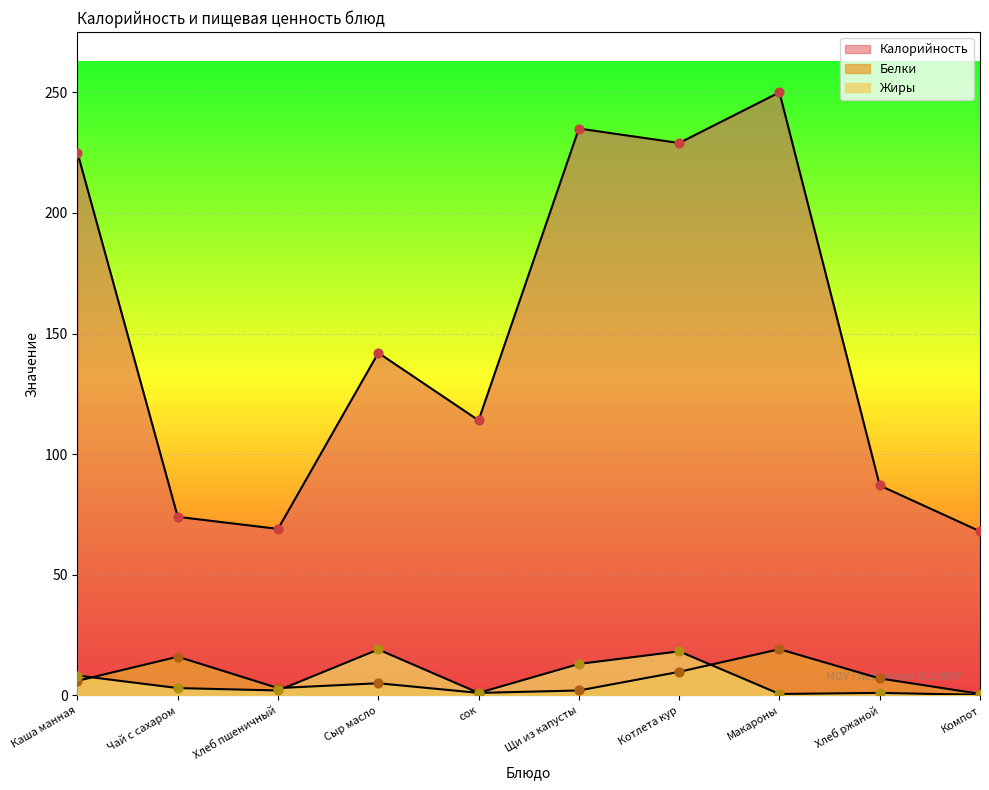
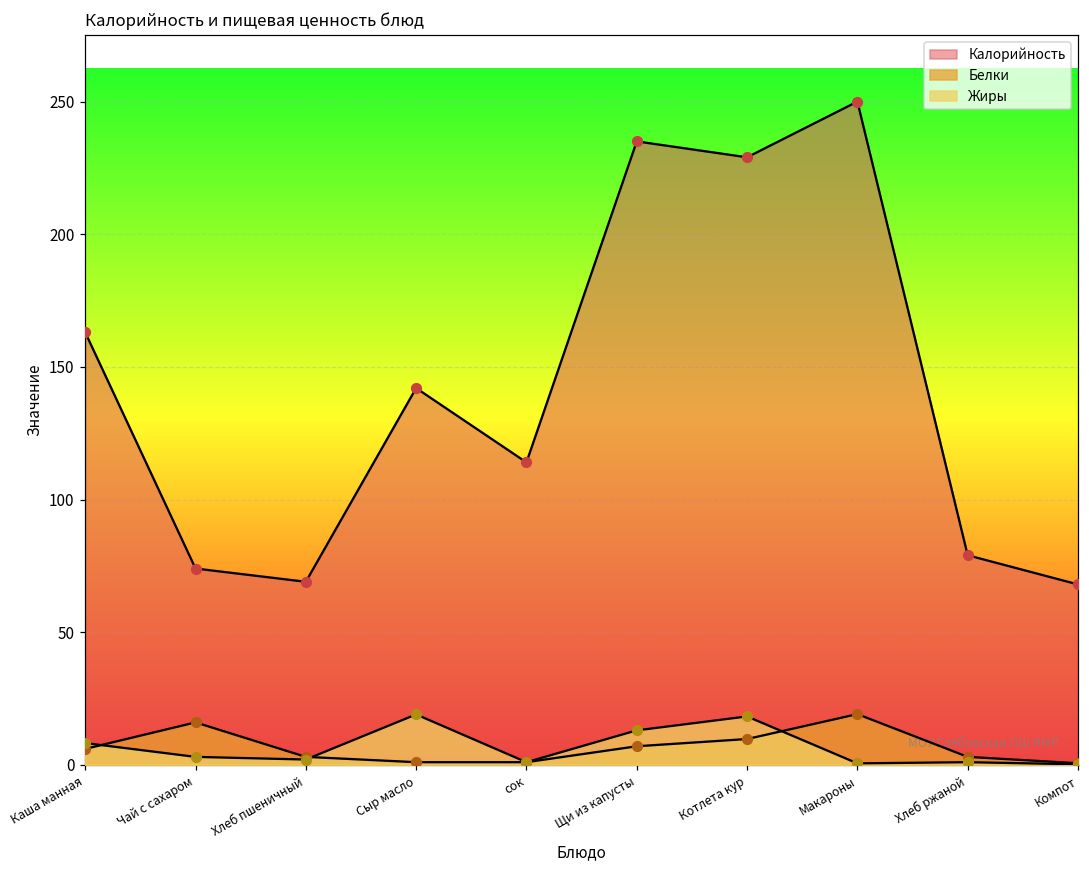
Калорийность, Каша манная: 225 -> 163
Белки, Сыр масло: 5 -> 1
Белки, Щи из капусты: 2 -> 7
Калорийность, Хлеб ржаной: 87 -> 79
Белки, Хлеб ржаной: 7 -> 3
